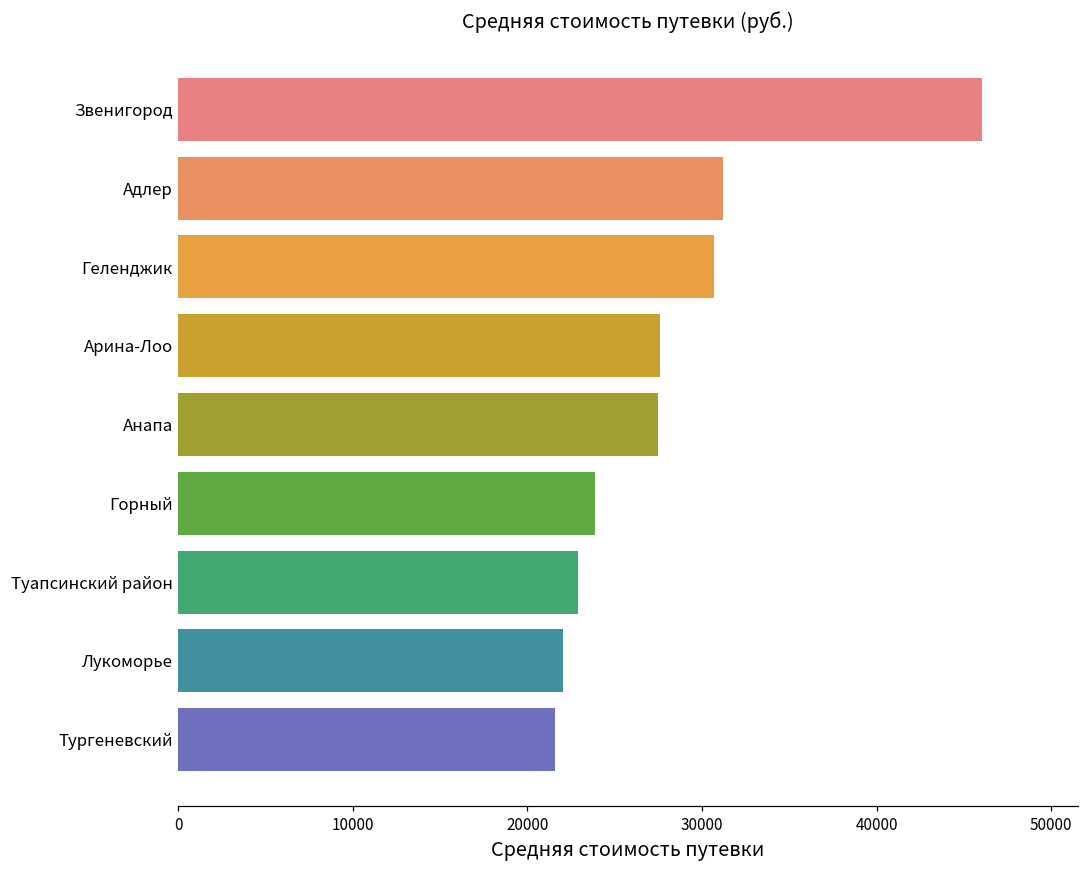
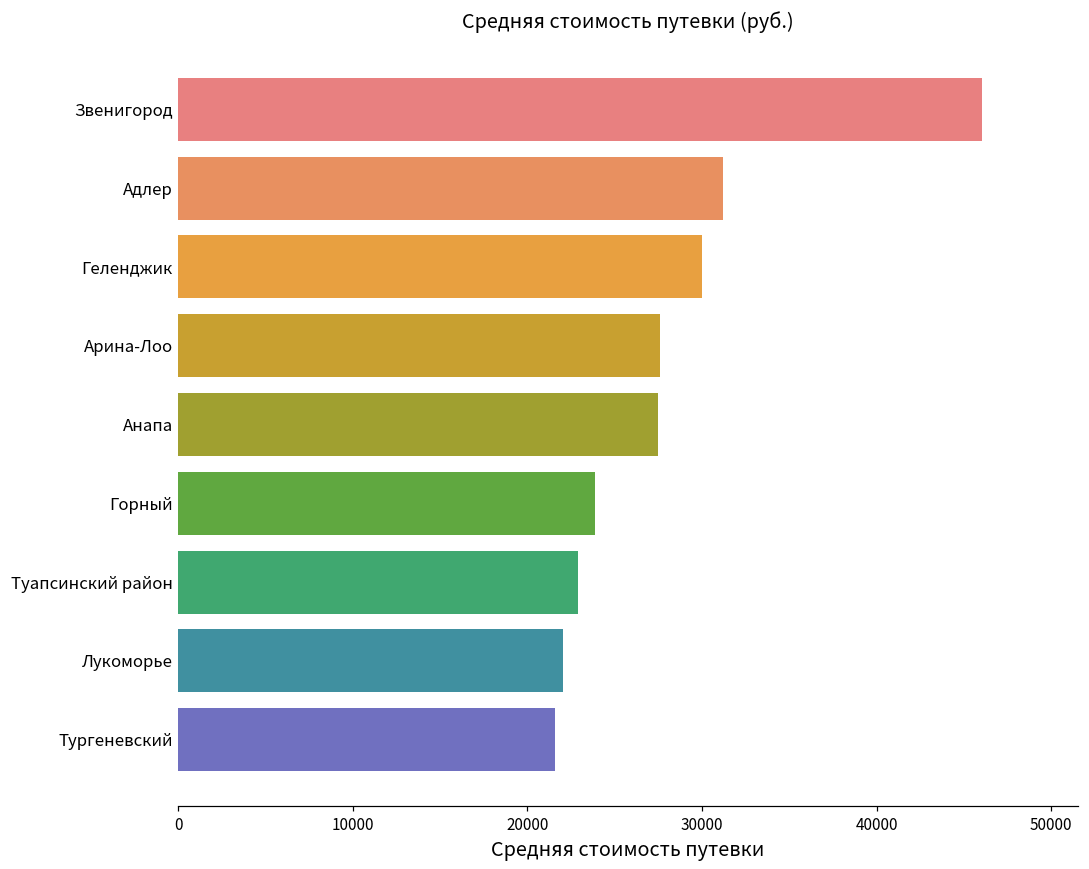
Геленджик: 30700 -> 30000
